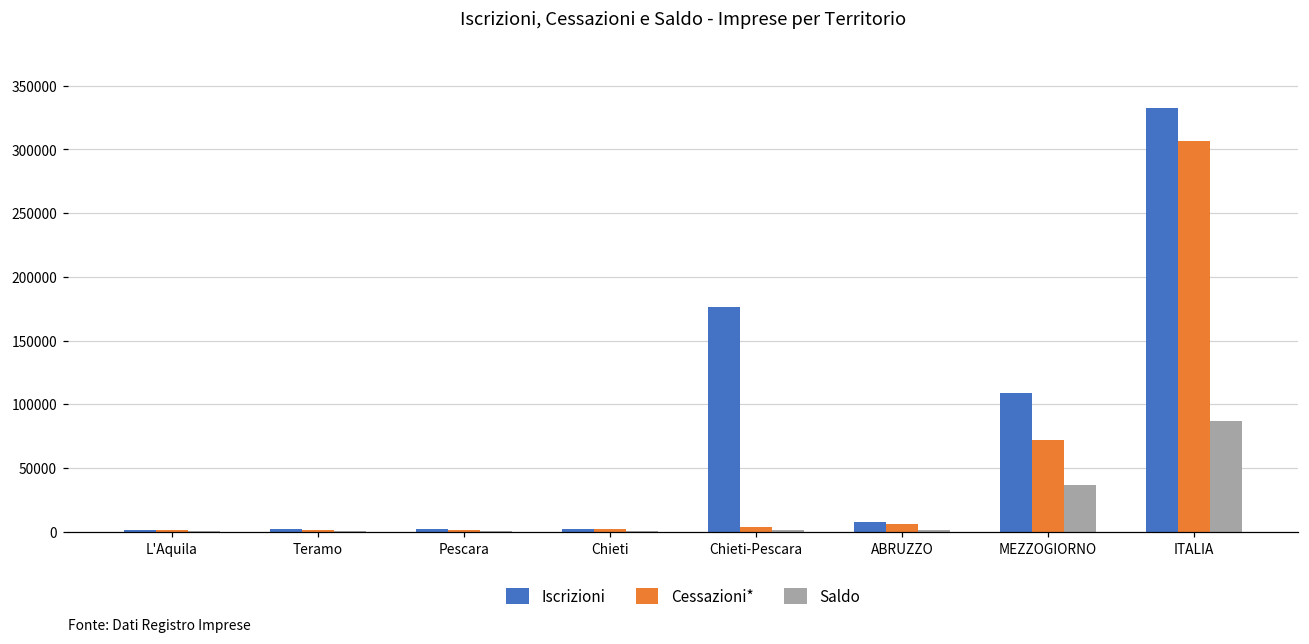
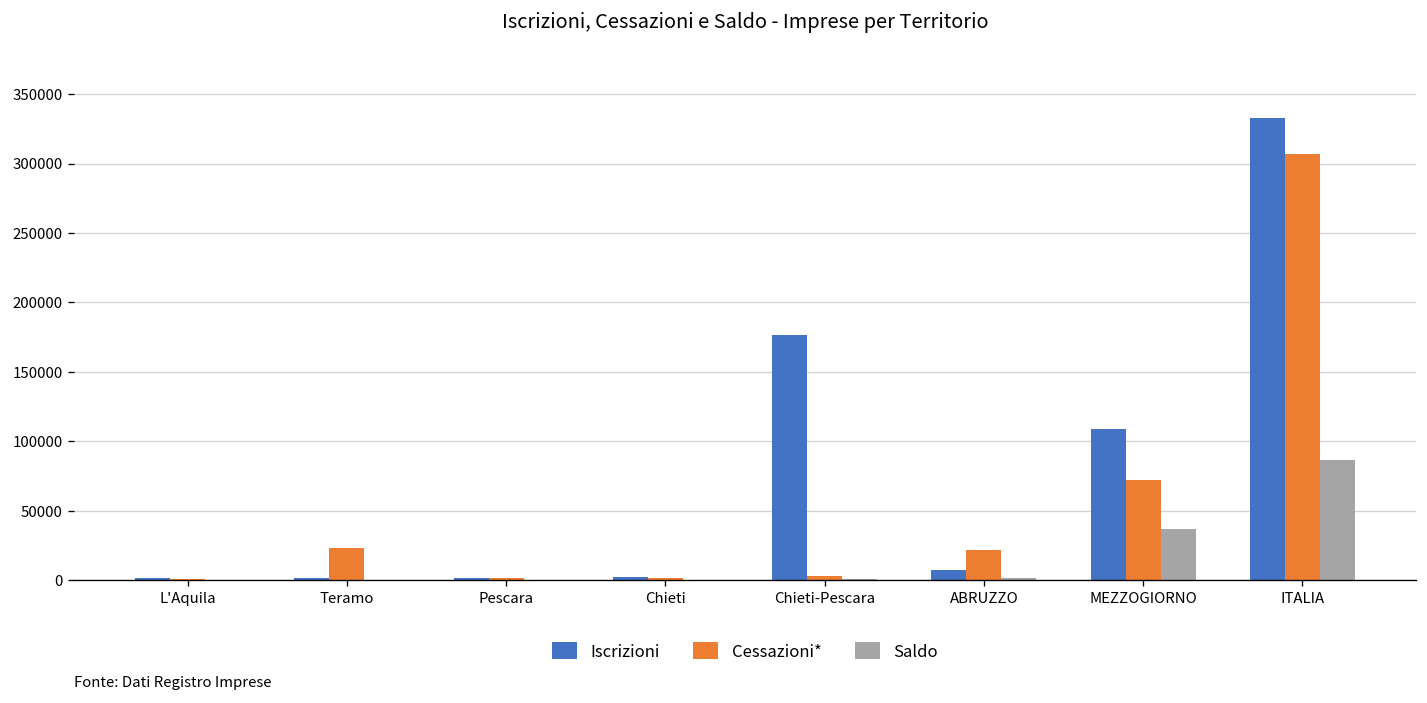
Cessazioni*, Teramo: 1000 -> 23000
Cessazioni*, ABRUZZO: 6000 -> 22000
